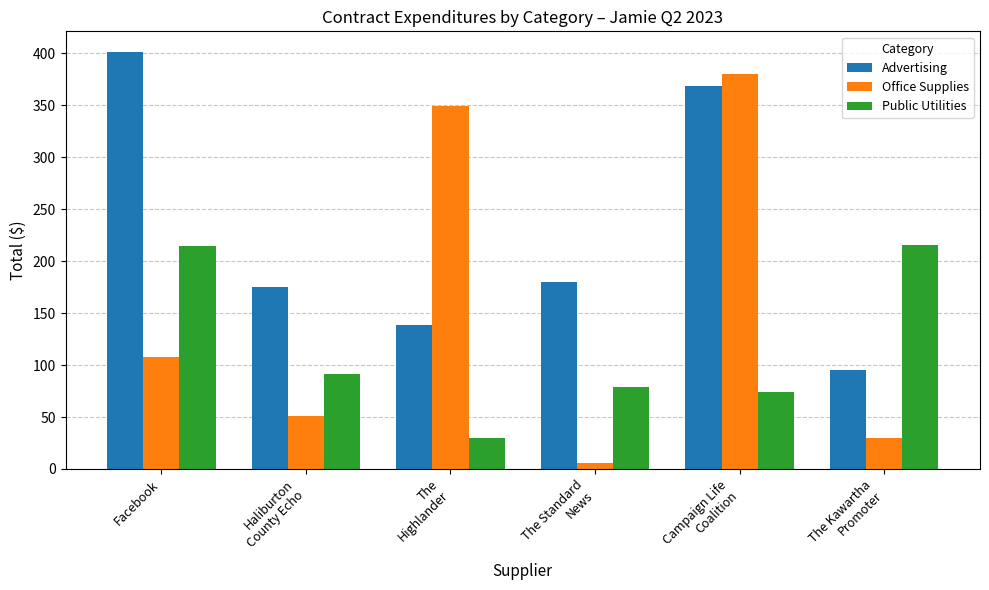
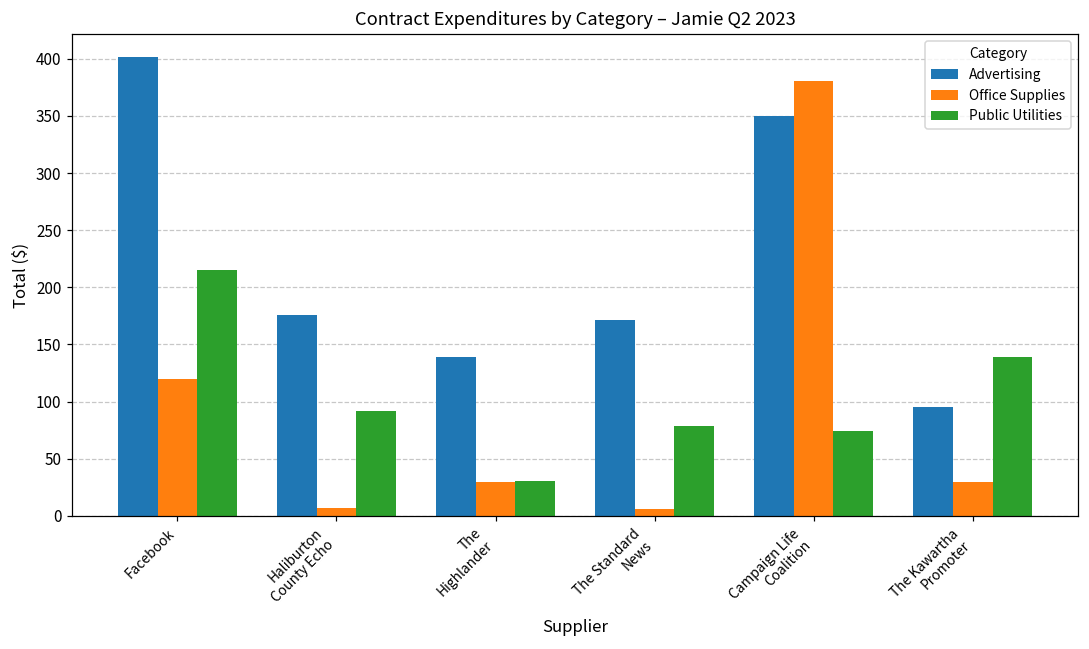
Office Supplies, Facebook: 108 -> 120
Office Supplies, Haliburton County Echo: 51 -> 7
Office Supplies, The Highlander: 350 -> 30
Advertising, The Standard News: 180 -> 171
Advertising, Campaign Life Coalition: 369 -> 350
Public Utilities, The Kawartha Promoter: 216 -> 139
